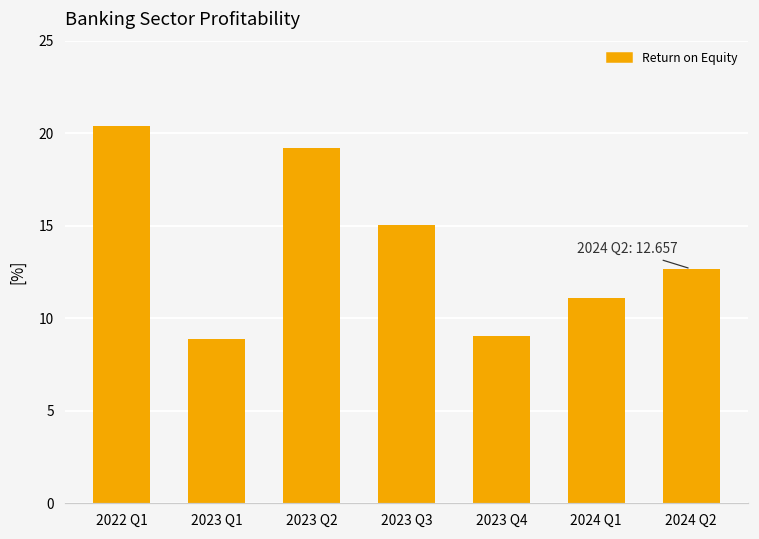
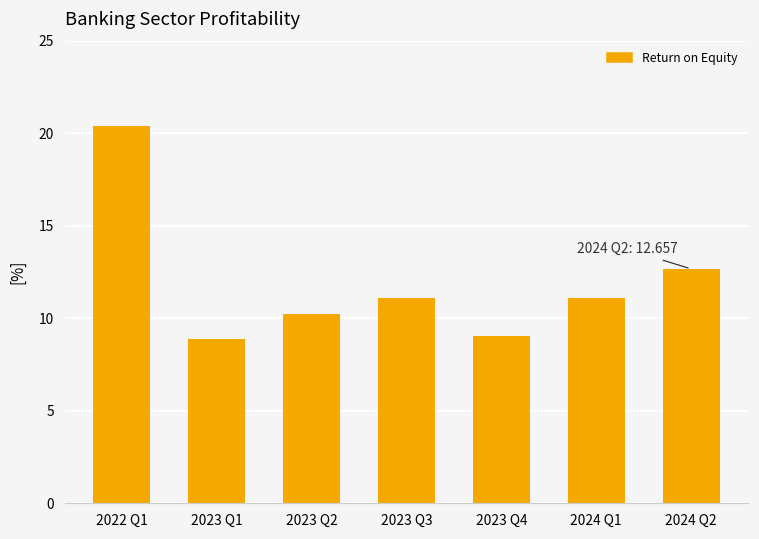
2023 Q2: 19.2 -> 10.2
2023 Q3: 15.0 -> 11.1
